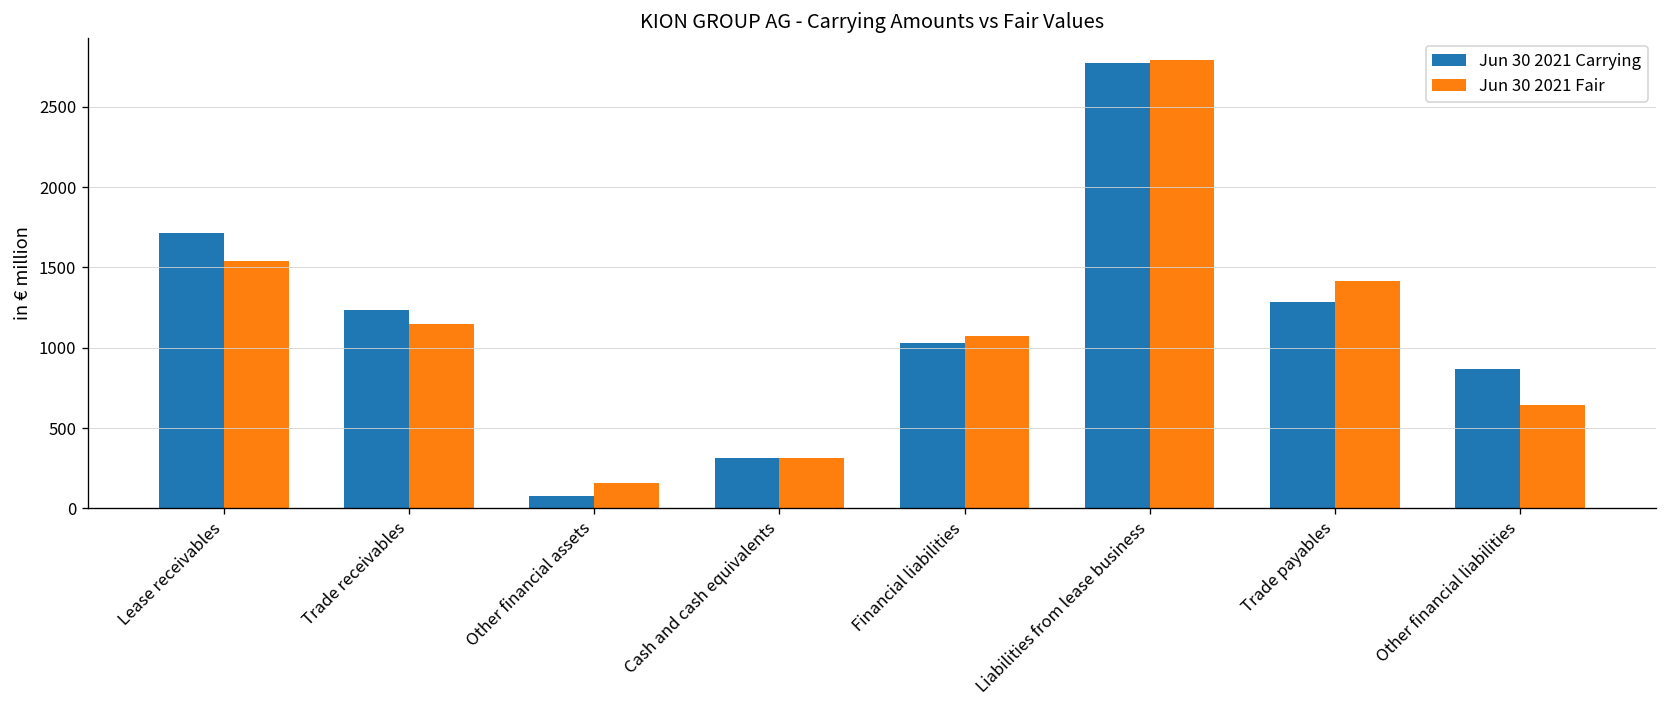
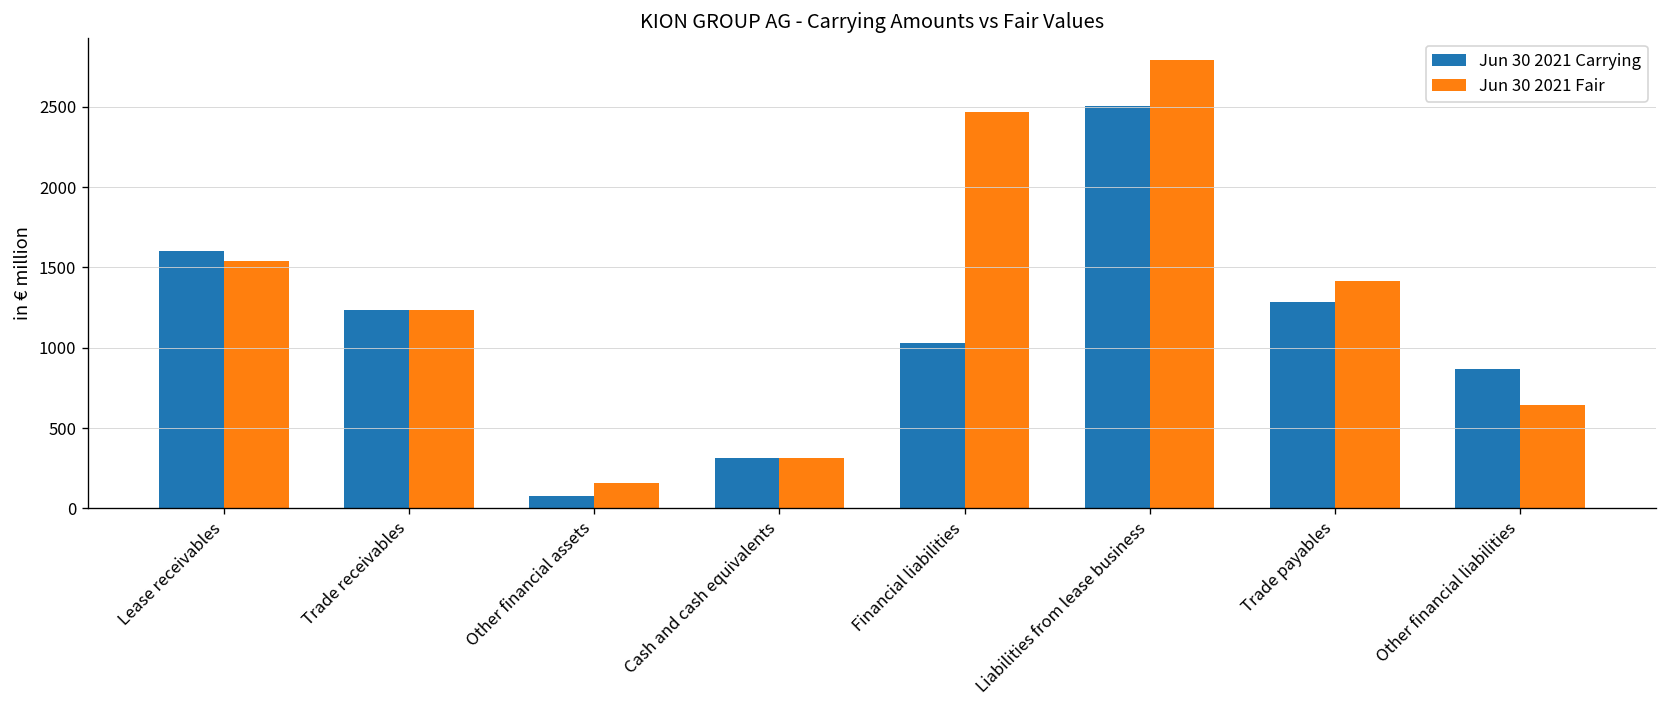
Jun 30 2021 Carrying, Lease receivables: 1710 -> 1600
Jun 30 2021 Fair, Trade receivables: 1150 -> 1230
Jun 30 2021 Fair, Financial liabilities: 1070 -> 2470
Jun 30 2021 Carrying, Liabilities from lease business: 2770 -> 2510
